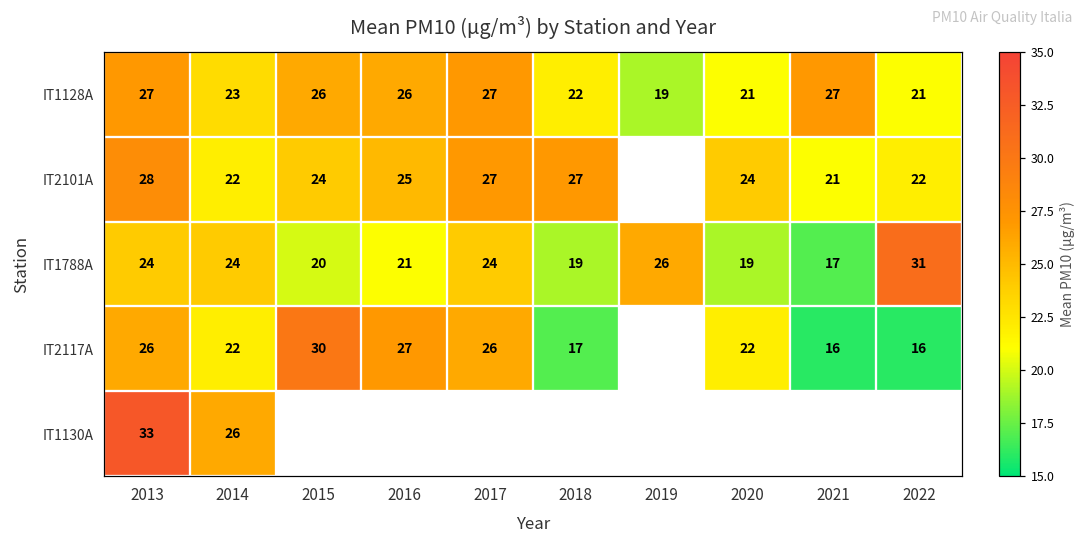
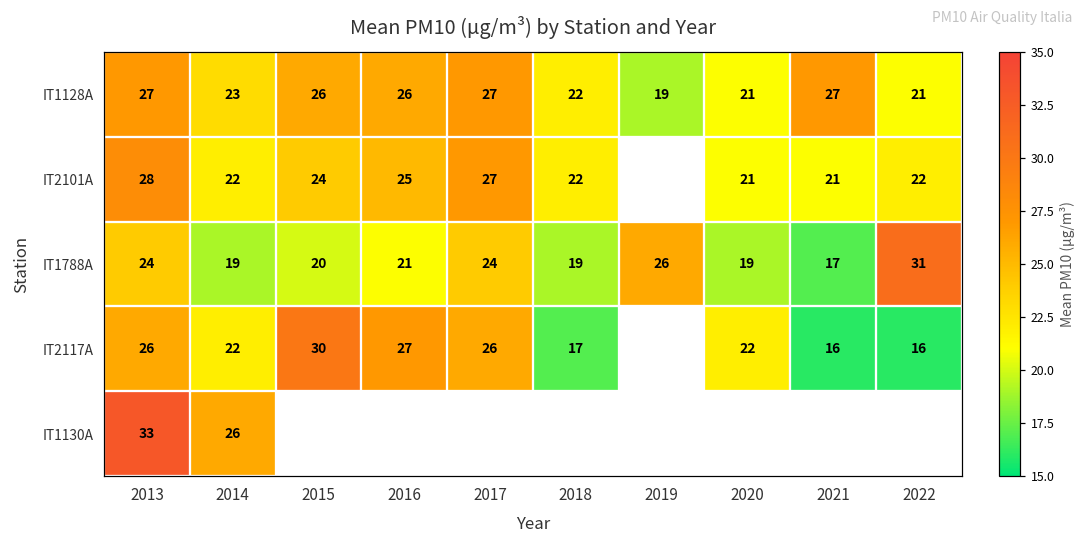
IT2101A, 2018: 27 -> 22
IT2101A, 2020: 24 -> 21
IT1788A, 2014: 24 -> 19
